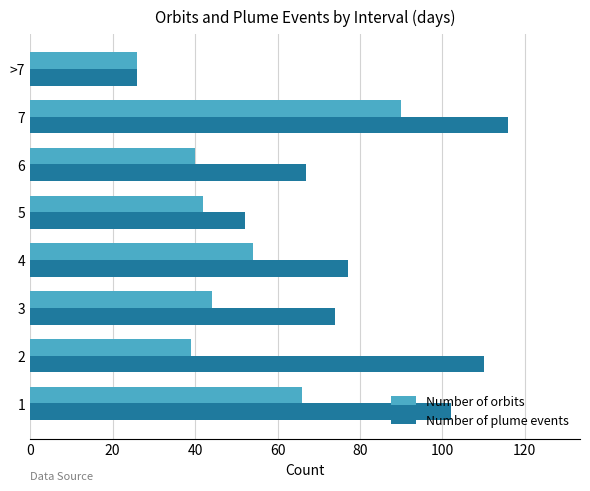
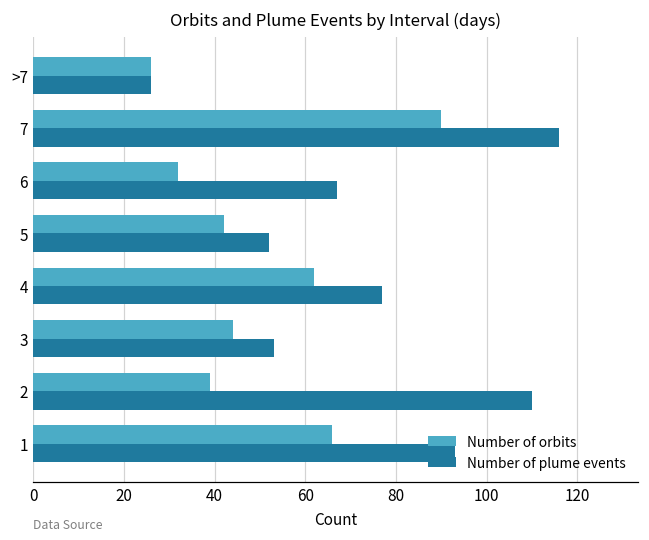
Number of orbits, 6: 40 -> 32
Number of orbits, 4: 54 -> 62
Number of plume events, 3: 74 -> 53
Number of plume events, 1: 102 -> 93
